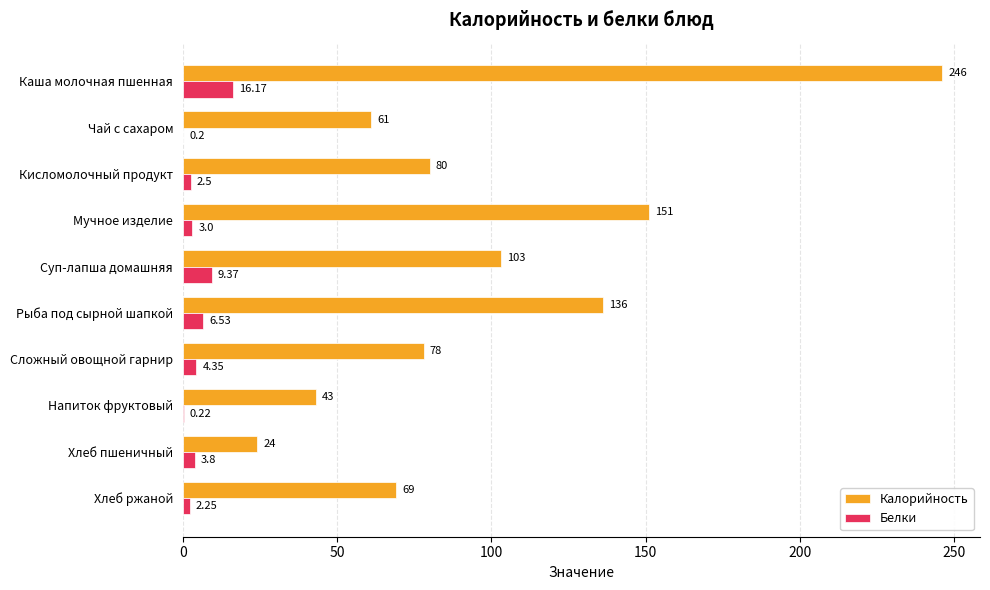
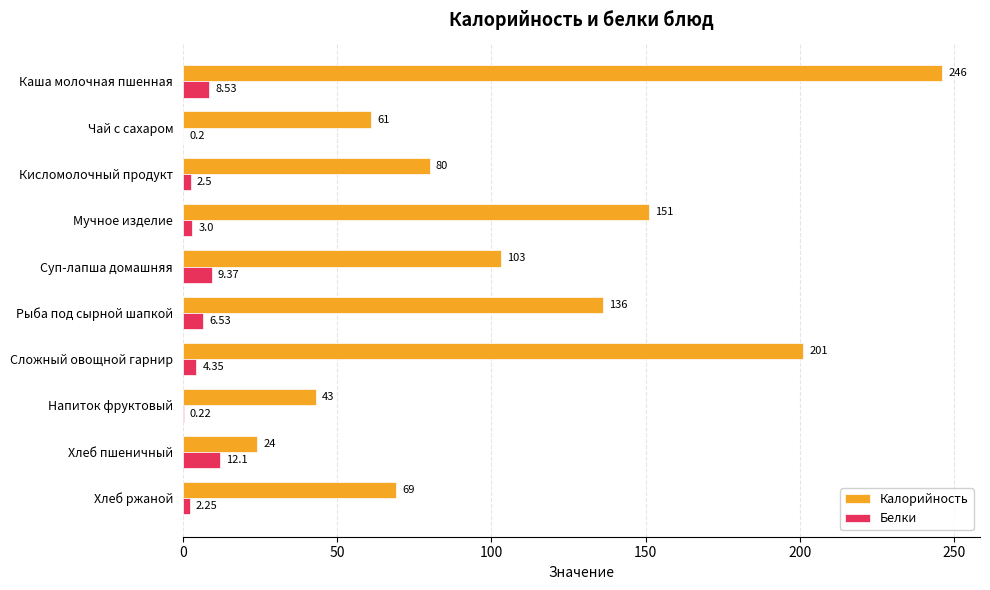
Белки, Каша молочная пшенная: 16.17 -> 8.53
Калорийность, Сложный овощной гарнир: 78 -> 201
Белки, Хлеб пшеничный: 3.8 -> 12.1
